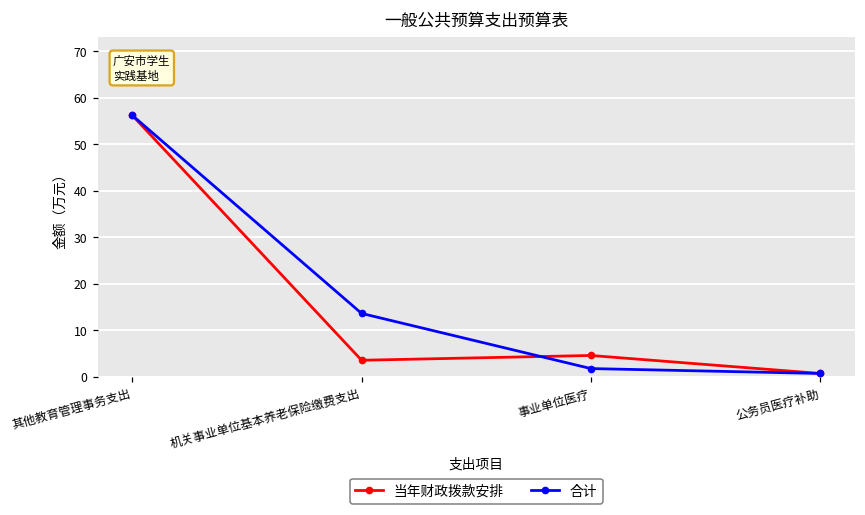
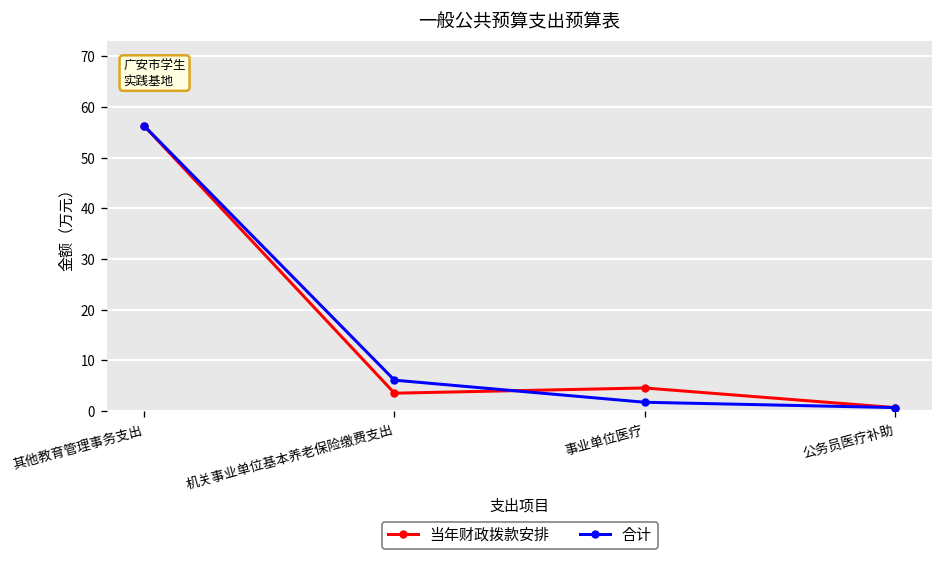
合计, 机关事业单位基本养老保险缴费支出: 14 -> 6
